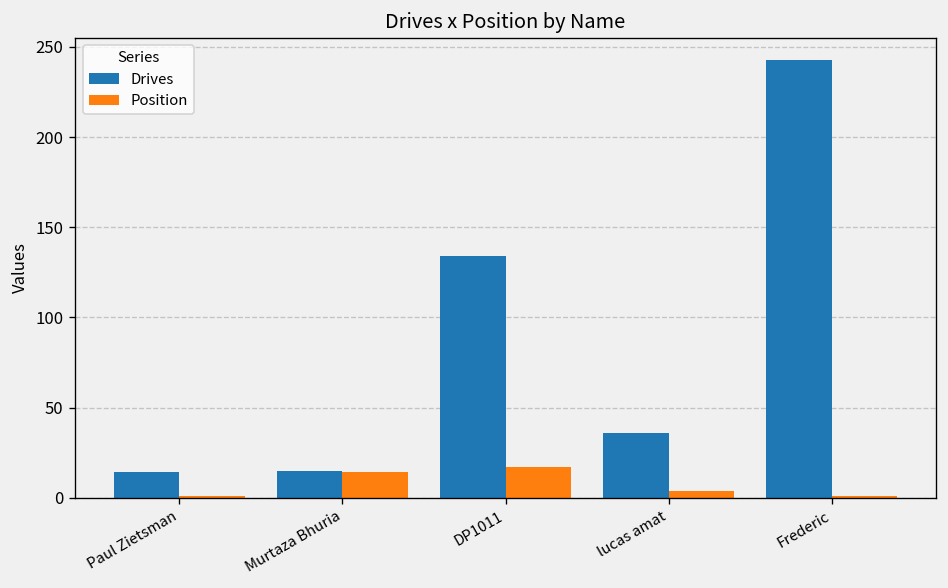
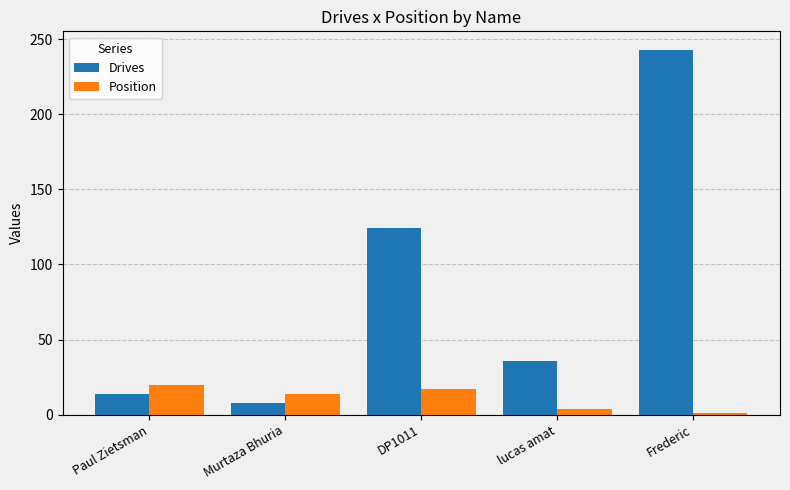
Position, Paul Zietsman: 1 -> 20
Drives, Murtaza Bhuria: 15 -> 8
Drives, DP1011: 134 -> 124
